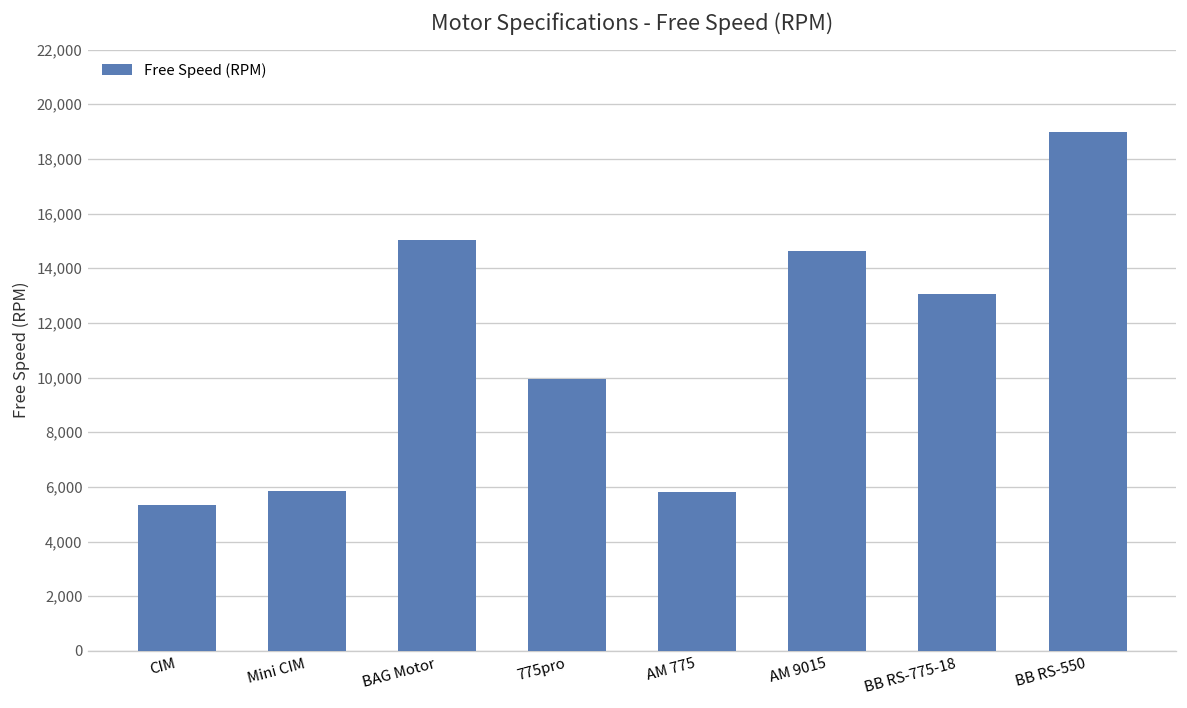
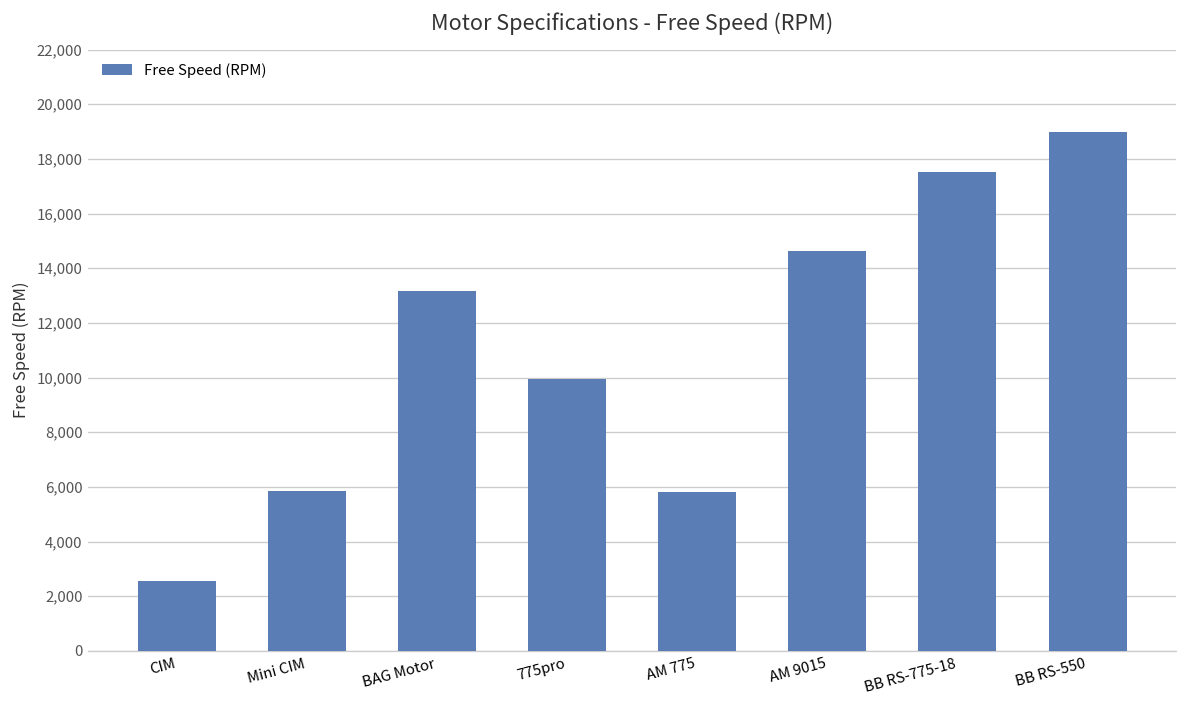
CIM: 5,300 -> 2,600
BAG Motor: 15,000 -> 13,200
BB RS-775-18: 13,100 -> 17,500
